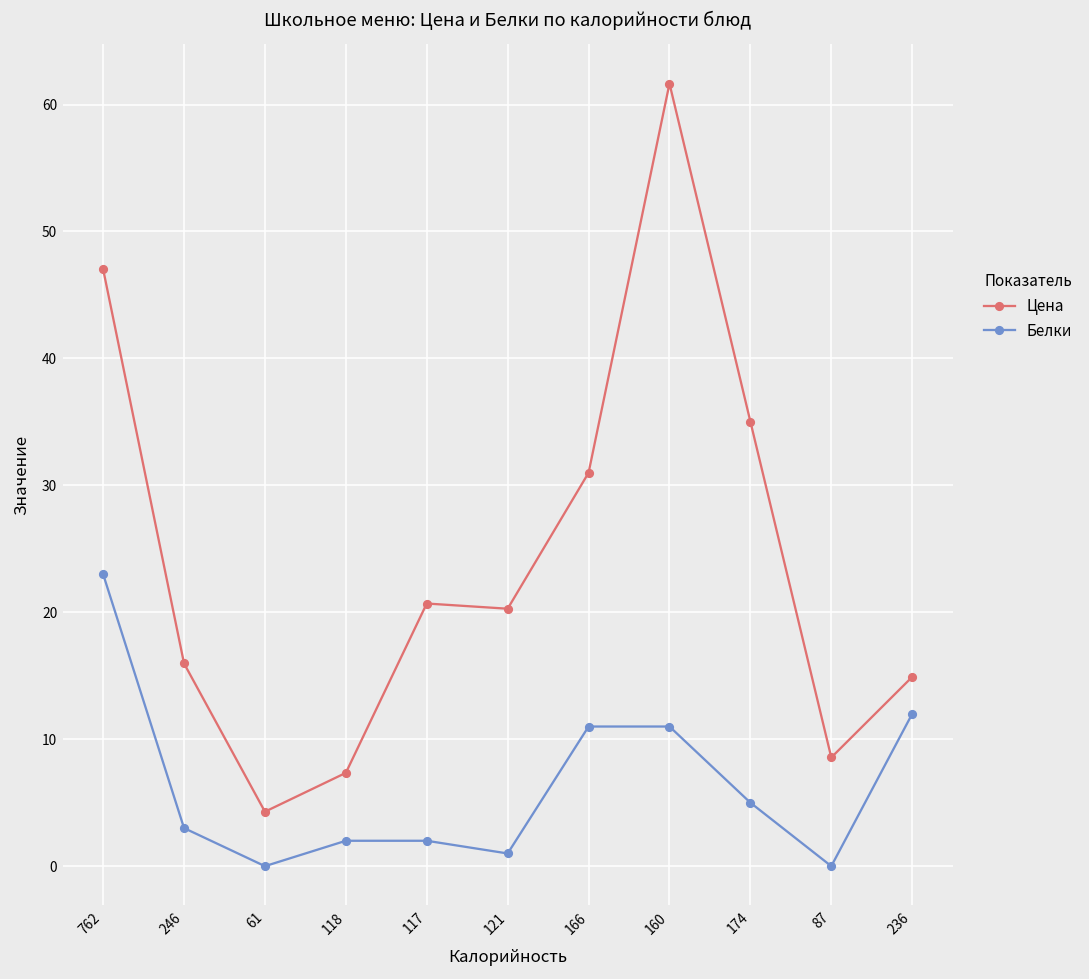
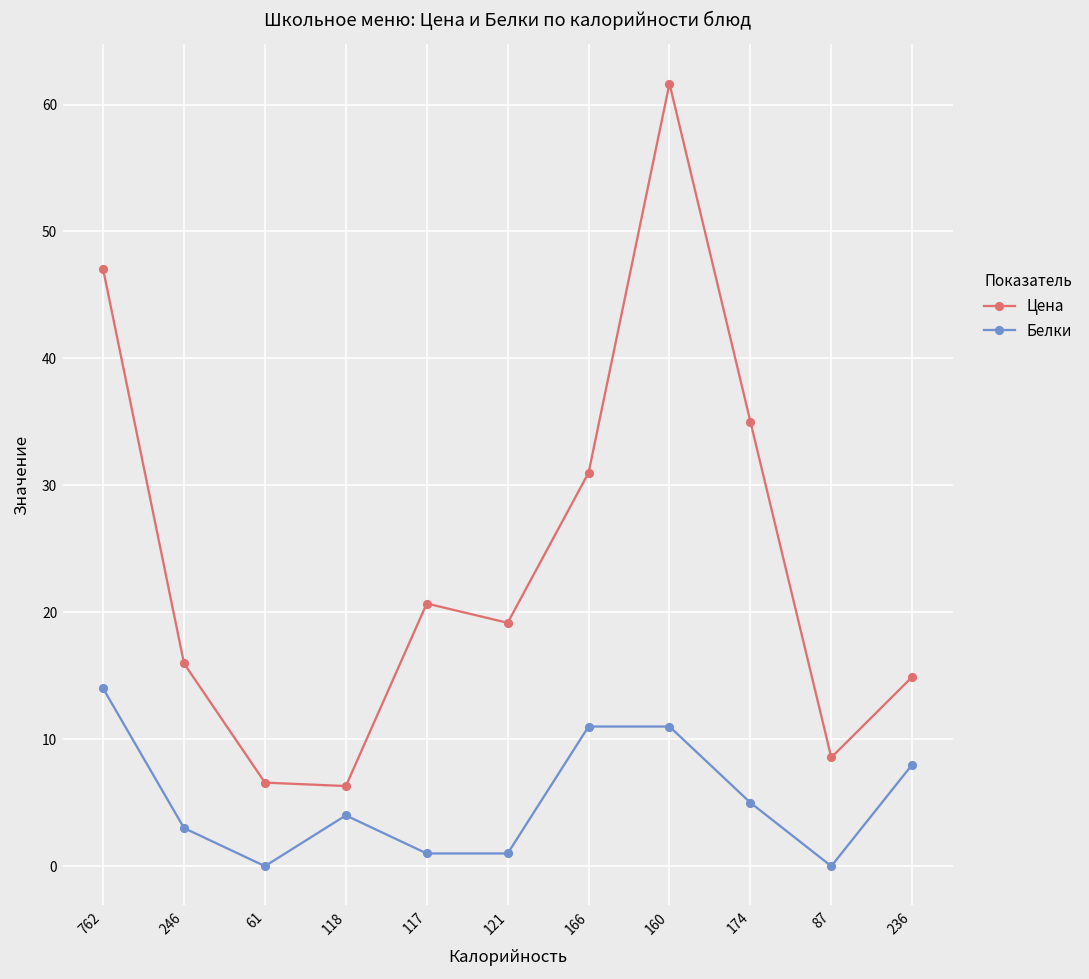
Белки, 762: 23 -> 14
Цена, 61: 4.3 -> 6.6
Цена, 118: 7.4 -> 6.3
Белки, 118: 2 -> 4
Белки, 117: 2 -> 1
Цена, 121: 20.3 -> 19.2
Белки, 236: 12 -> 8
